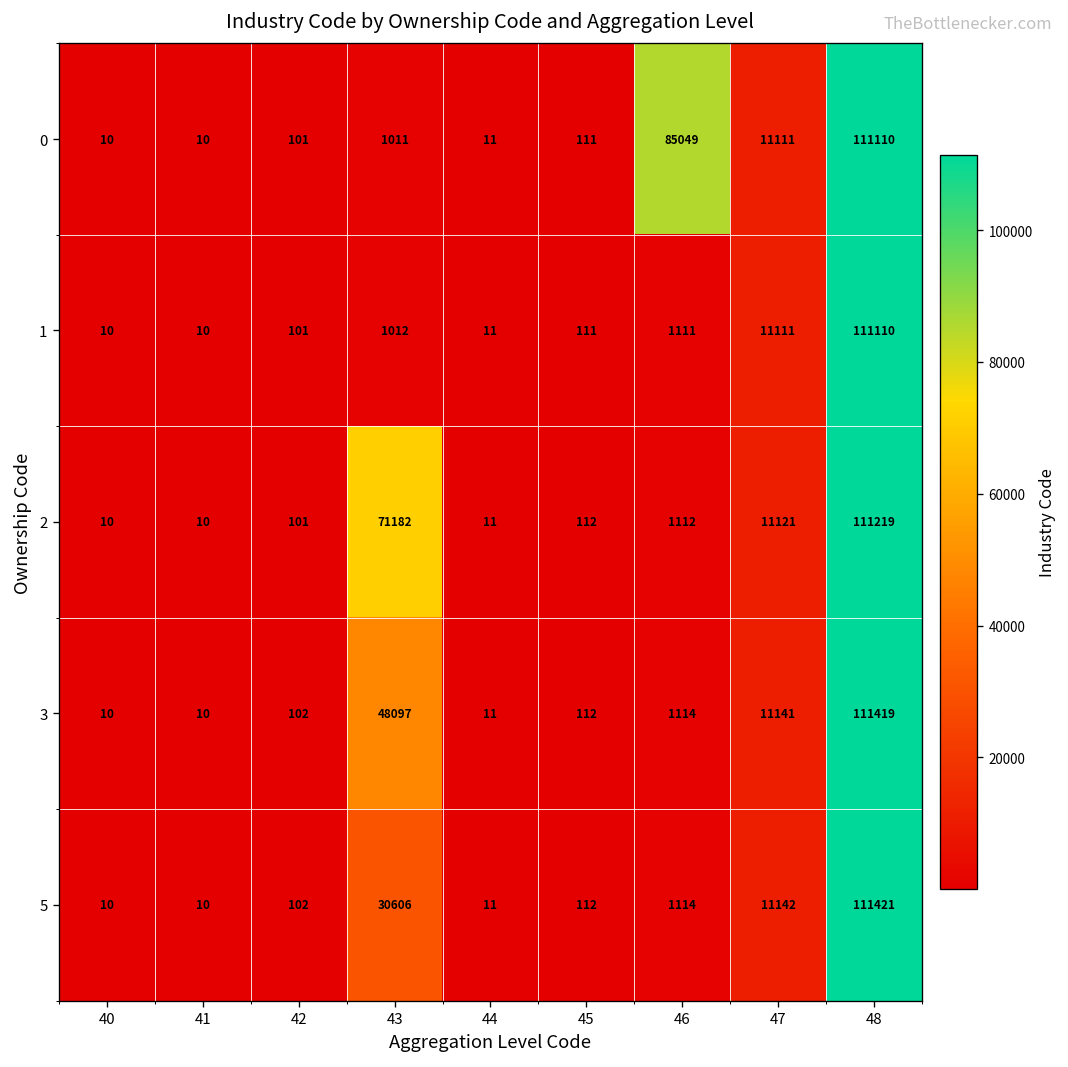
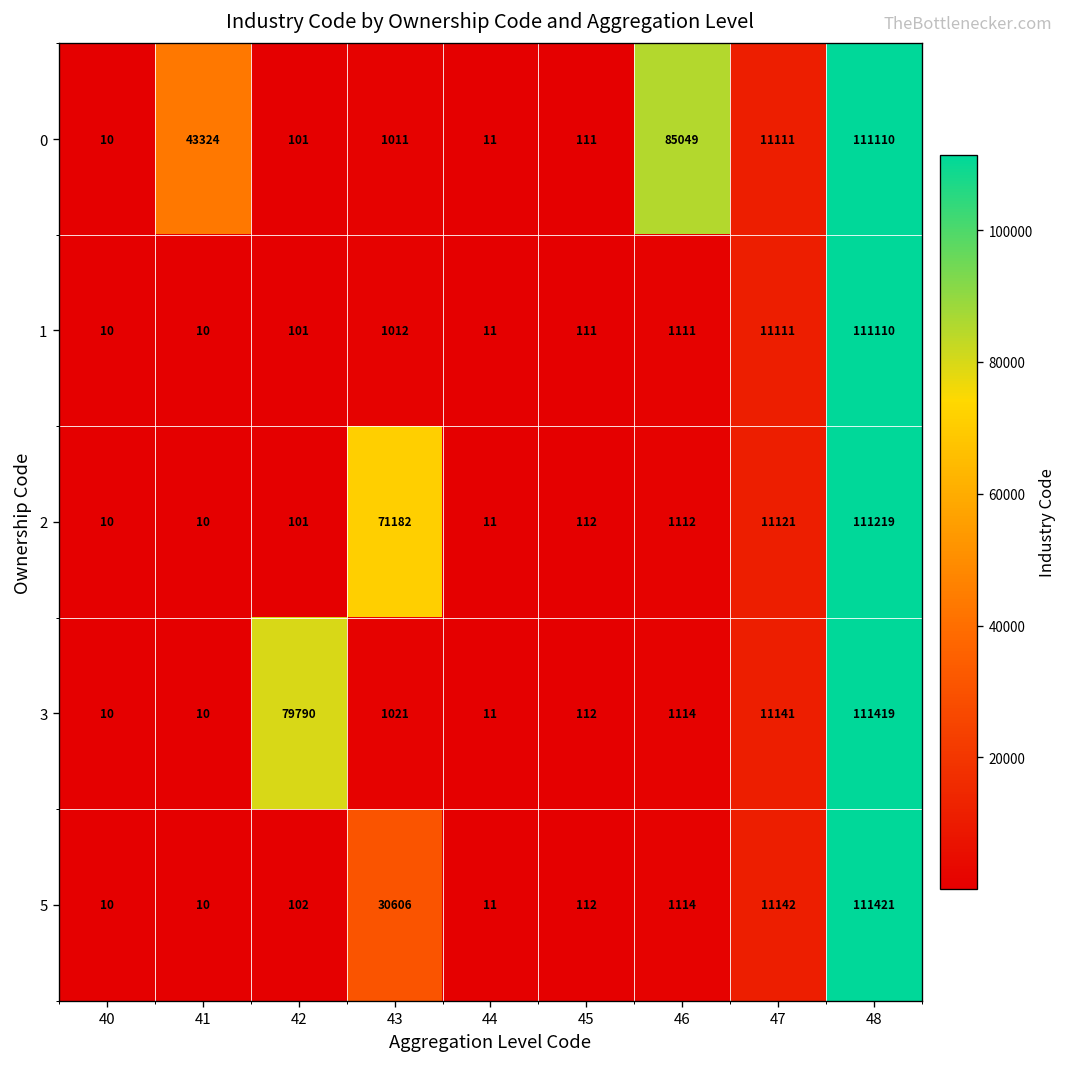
0, 41: 10 -> 43324
3, 42: 102 -> 79790
3, 43: 48097 -> 1021
